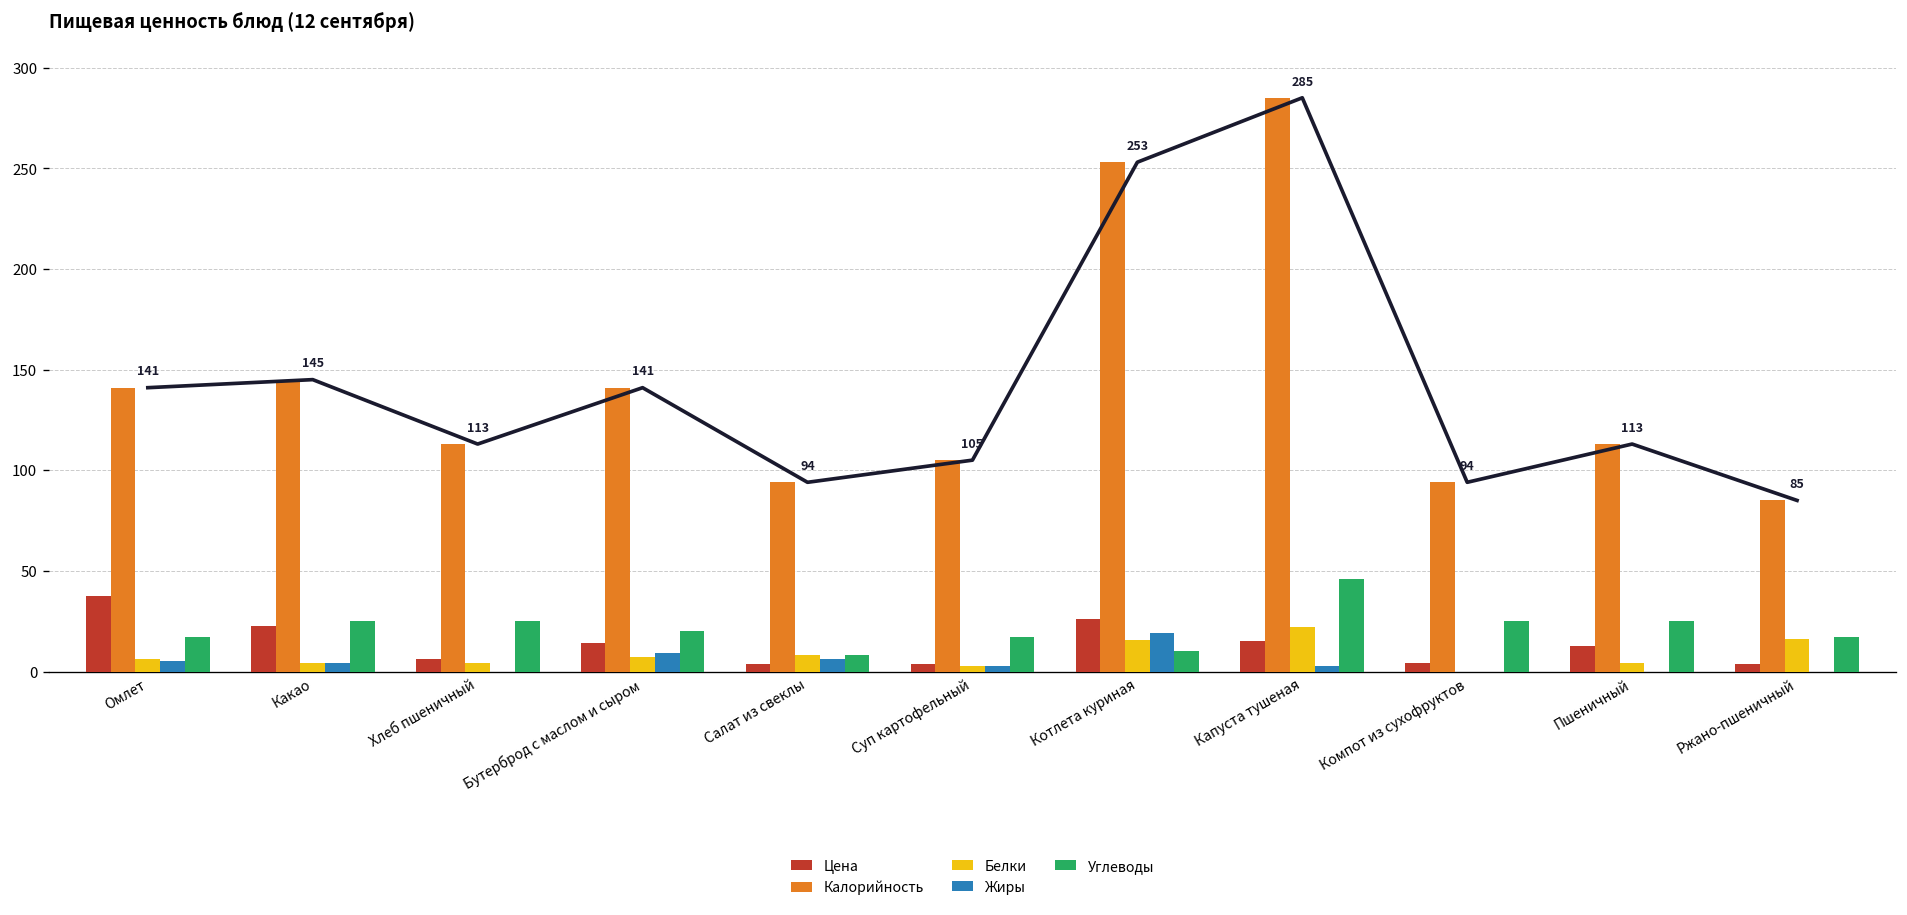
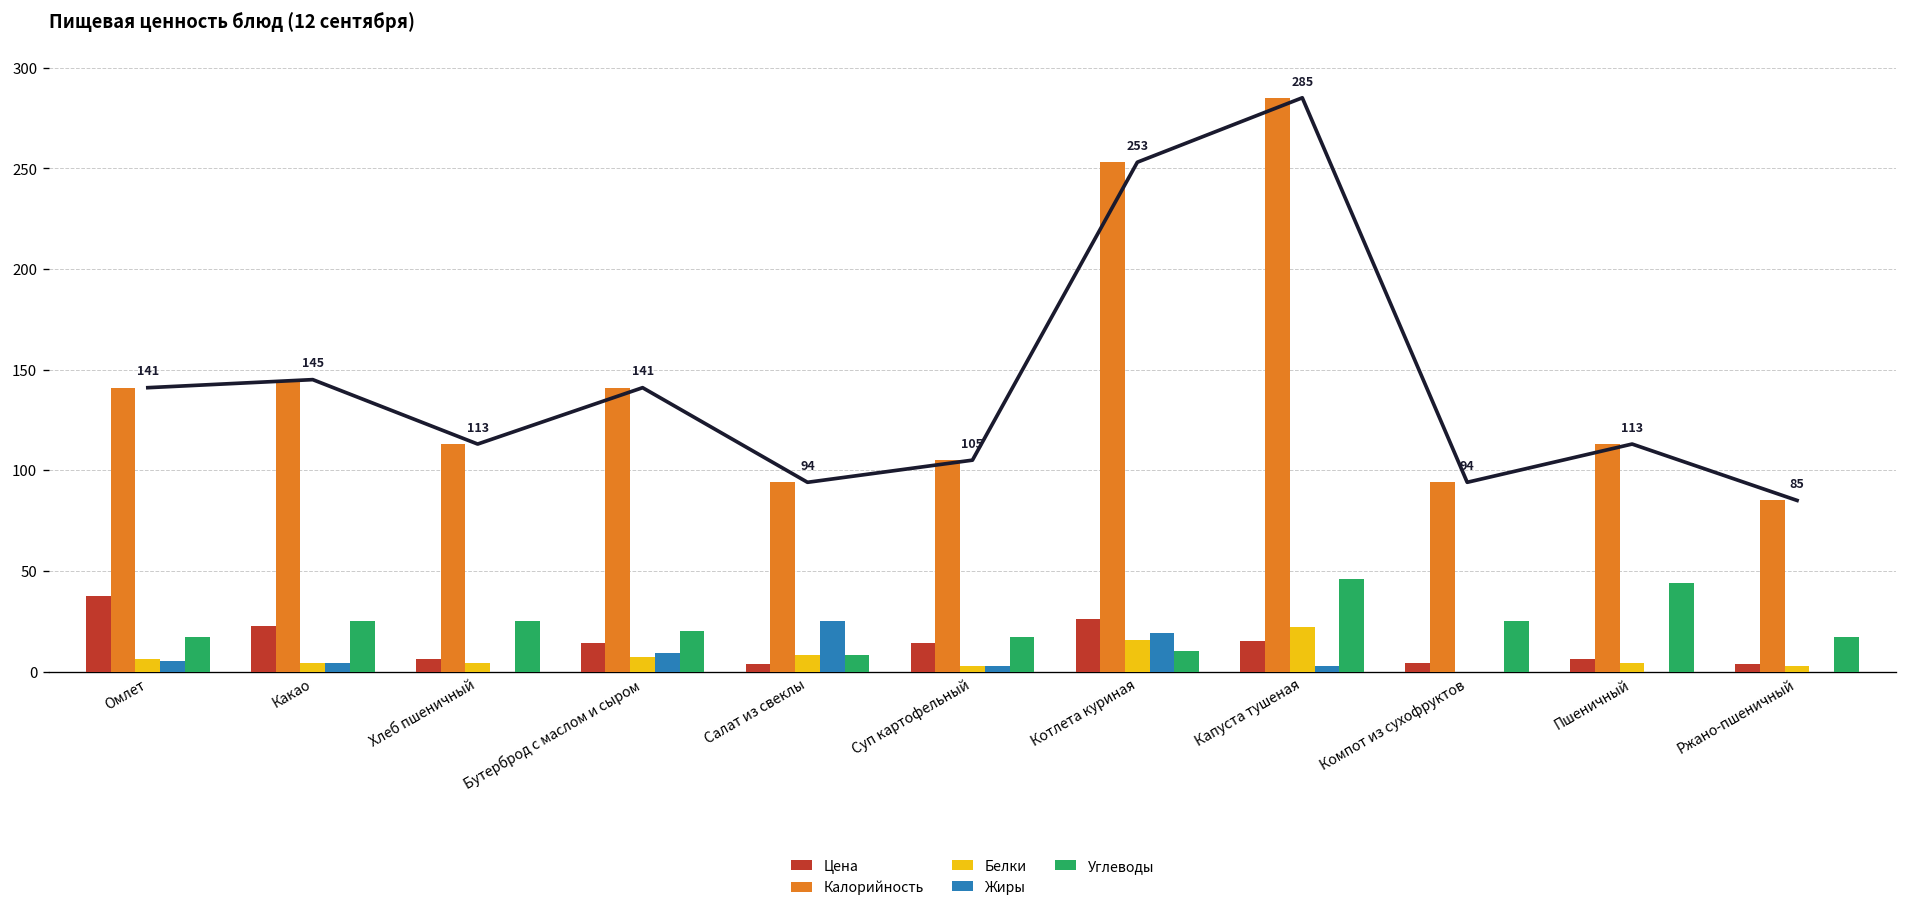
Жиры, Салат из свеклы: 6 -> 25
Цена, Суп картофельный: 4 -> 14
Цена, Пшеничный: 13 -> 6
Углеводы, Пшеничный: 25 -> 44
Белки, Ржано-пшеничный: 16 -> 3
